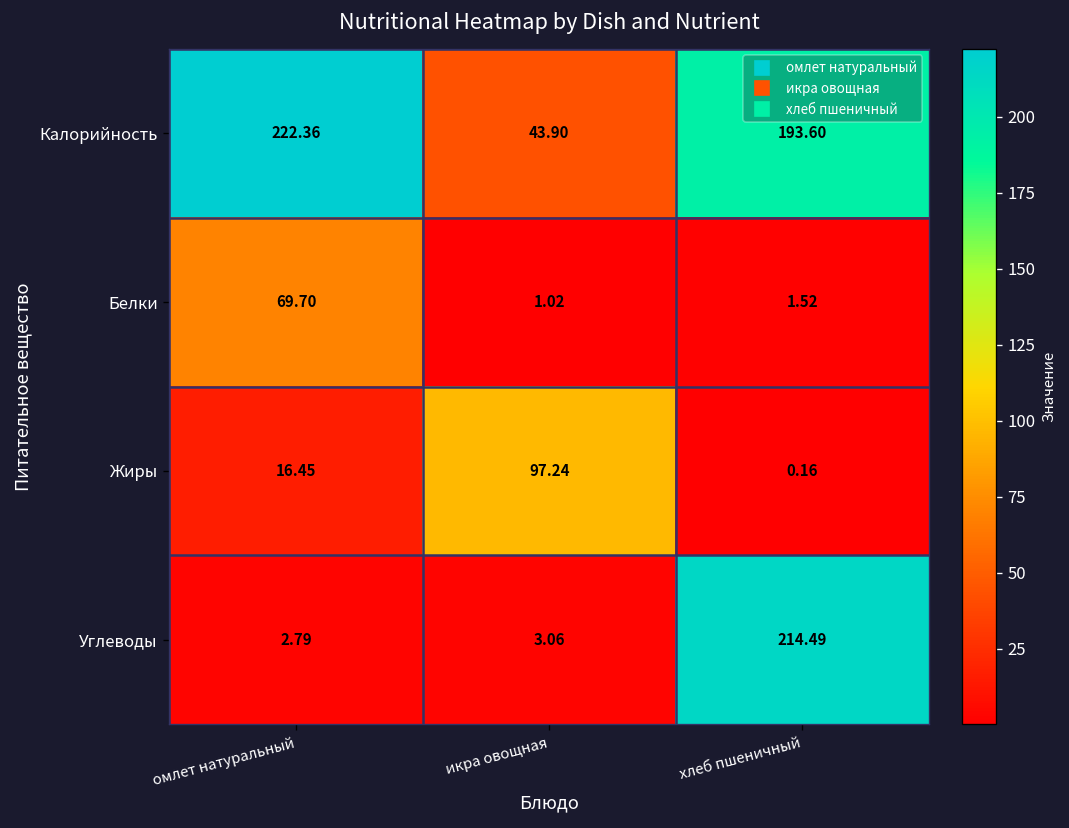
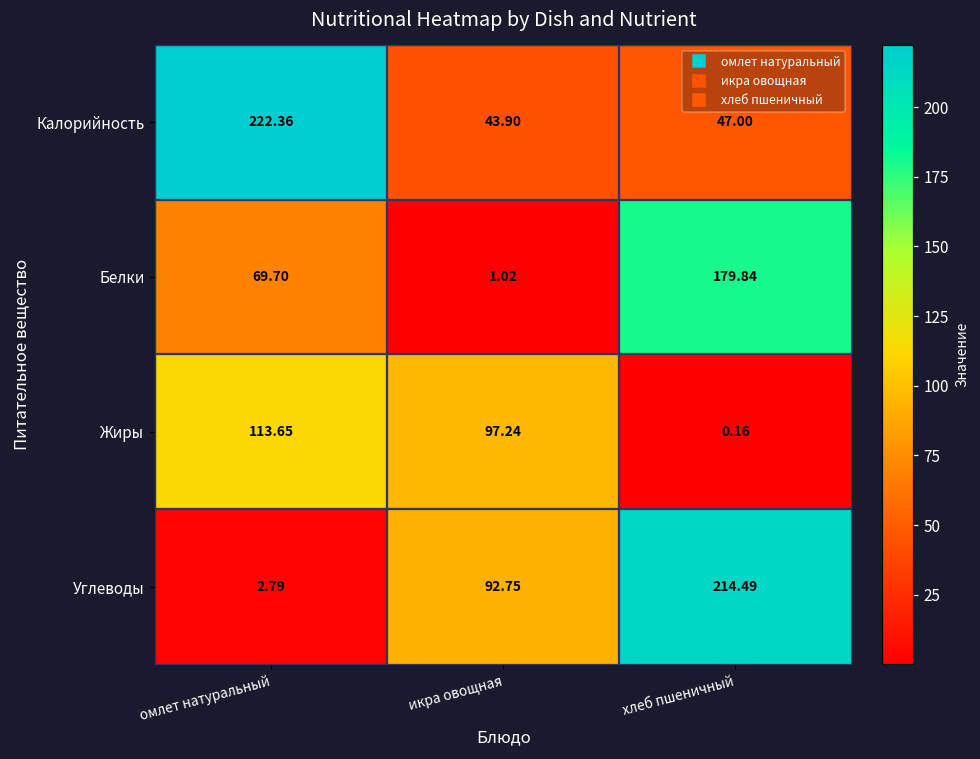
Калорийность, хлеб пшеничный: 193.60 -> 47.00
Белки, хлеб пшеничный: 1.52 -> 179.84
Жиры, омлет натуральный: 16.45 -> 113.65
Углеводы, икра овощная: 3.06 -> 92.75
